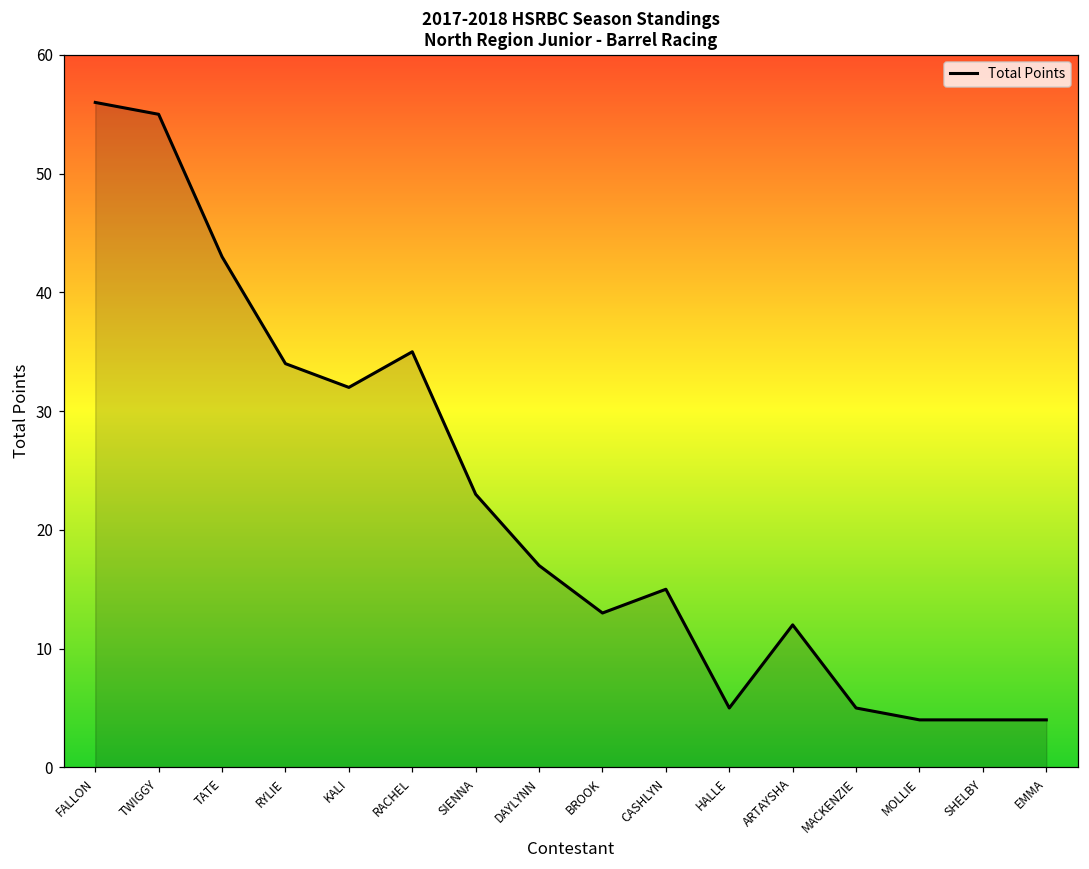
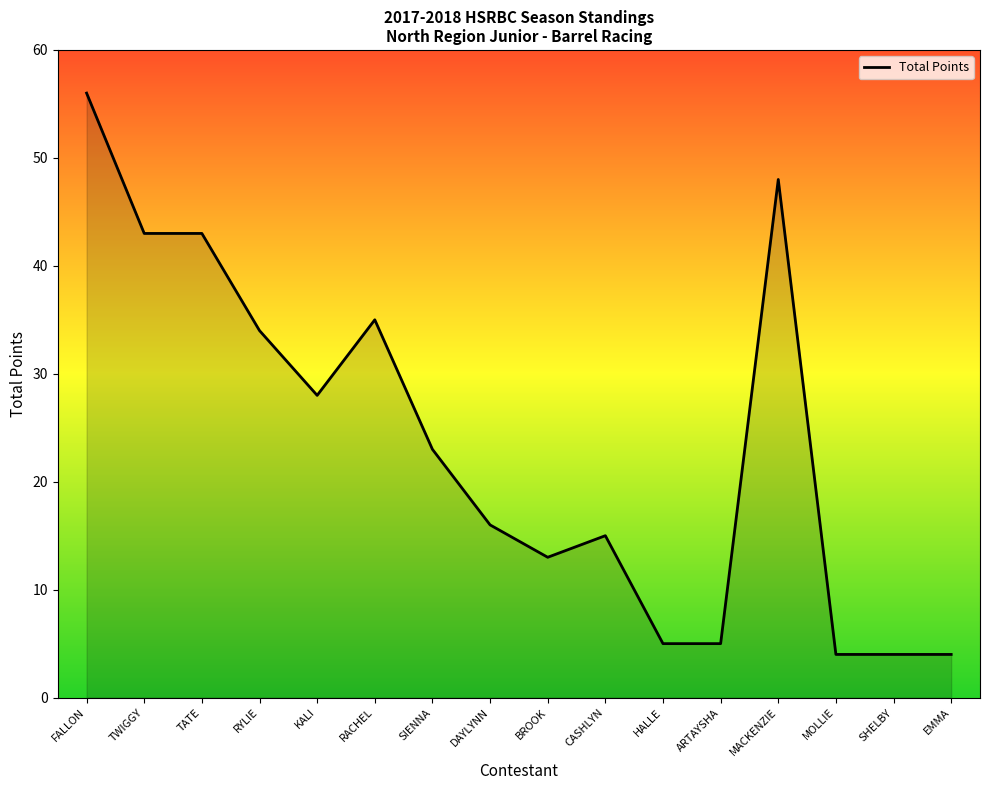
TWIGGY: 55 -> 43
KALI: 32 -> 28
DAYLYNN: 17 -> 16
ARTAYSHA: 12 -> 5
MACKENZIE: 5 -> 48
